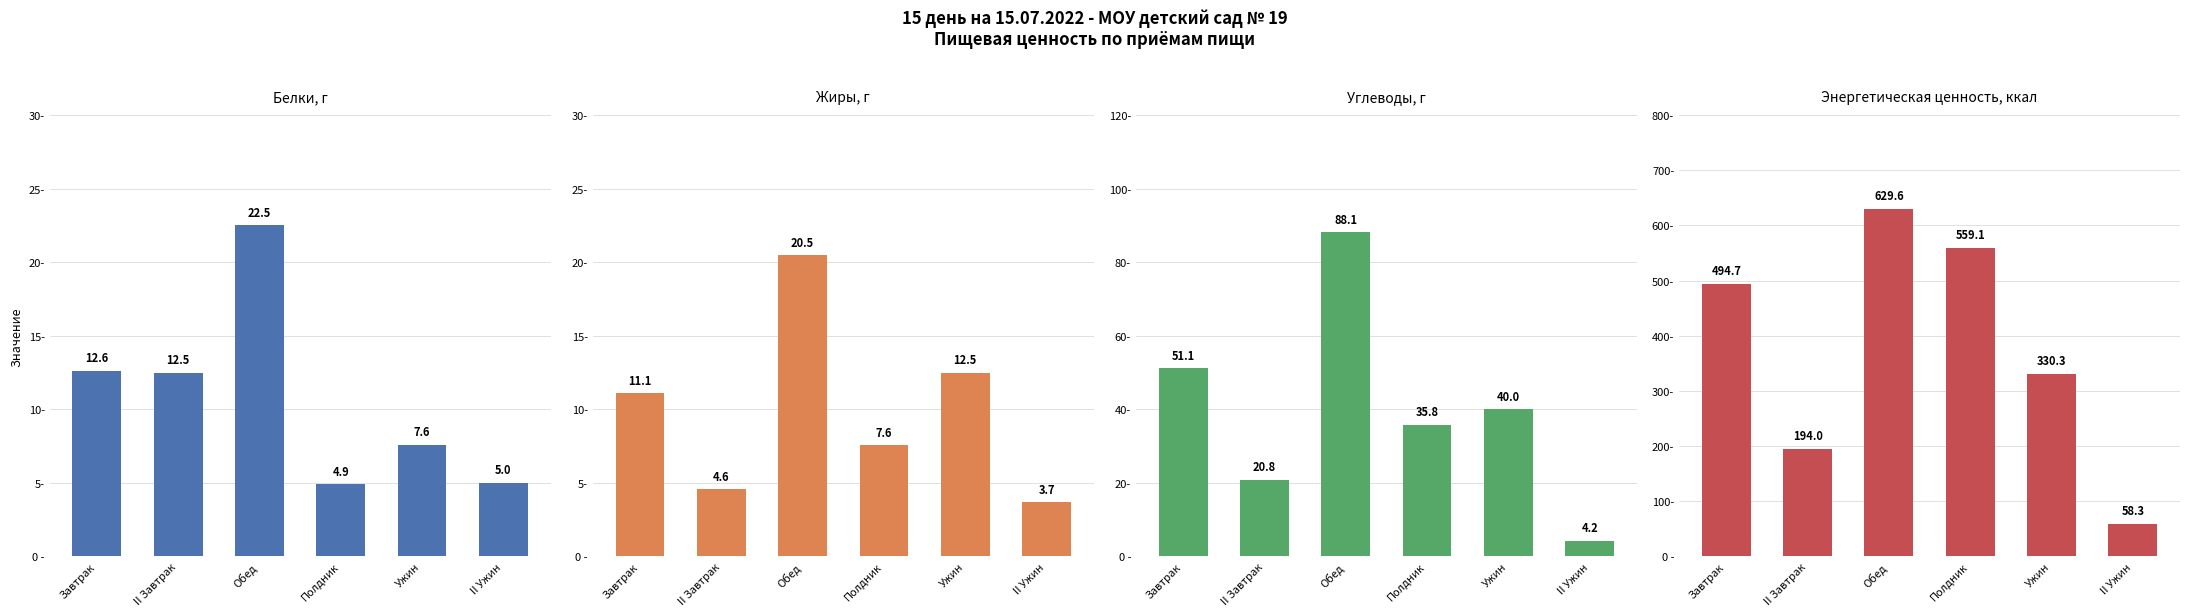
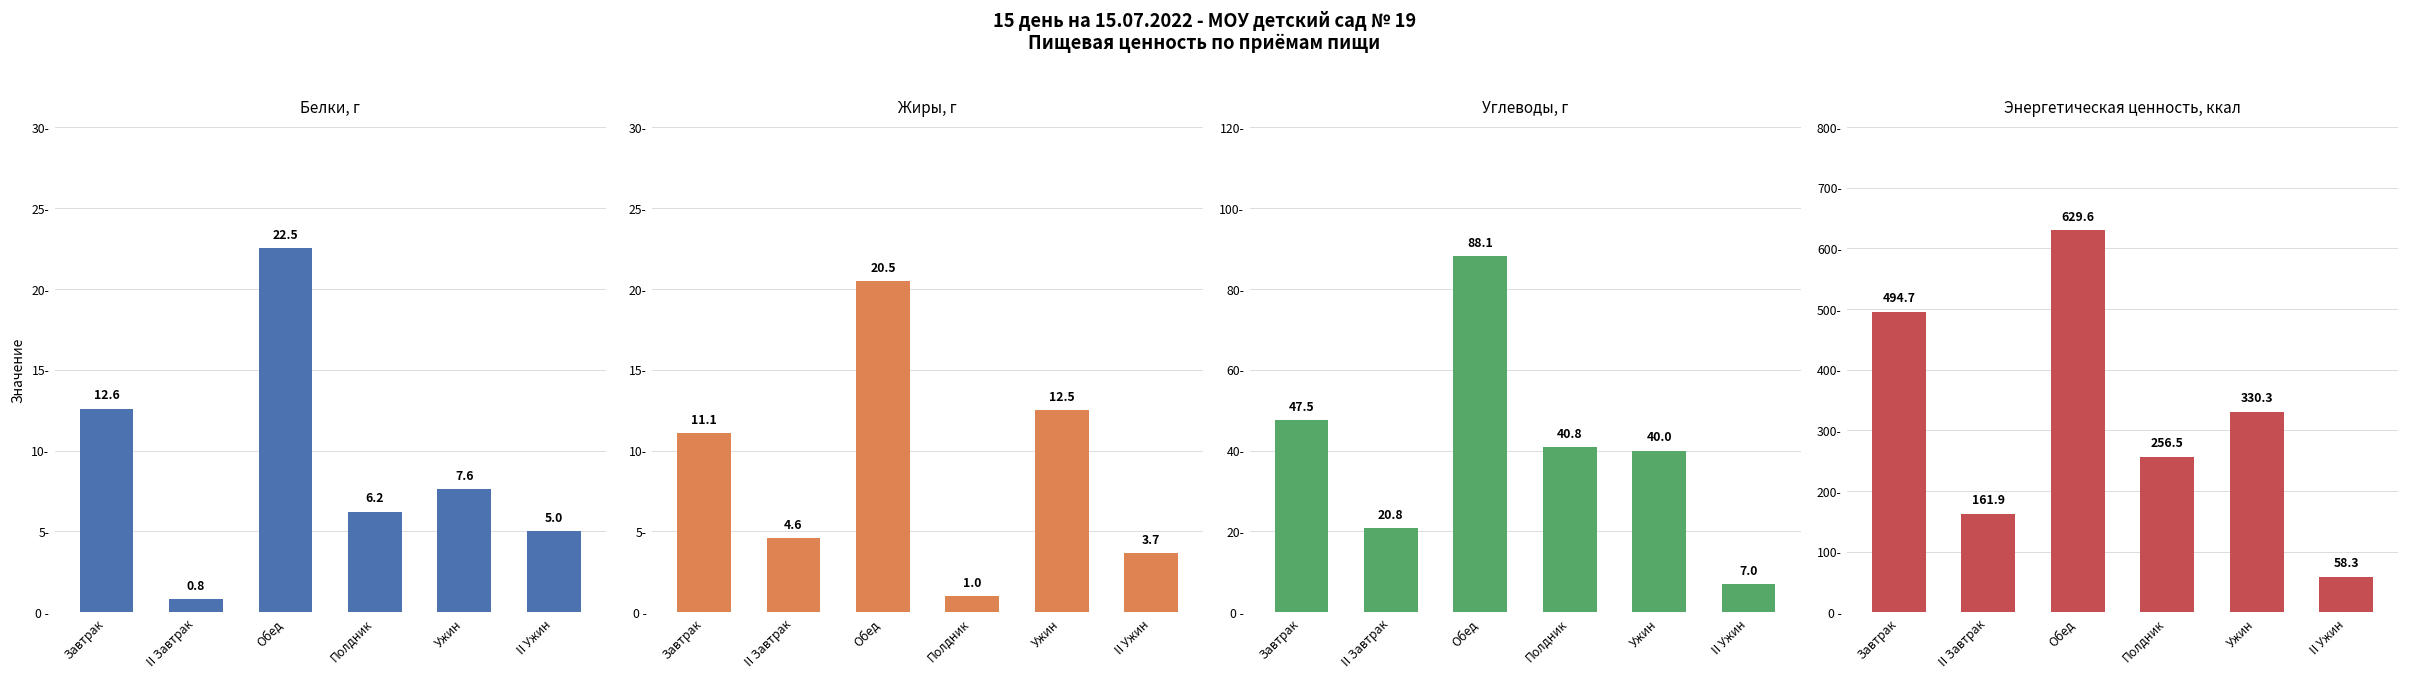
Белки, г, II Завтрак: 12.5 -> 0.8
Белки, г, Полдник: 4.9 -> 6.2
Жиры, г, Полдник: 7.6 -> 1.0
Углеводы, г, Завтрак: 51.1 -> 47.5
Углеводы, г, Полдник: 35.8 -> 40.8
Углеводы, г, II Ужин: 4.2 -> 7.0
Энергетическая ценность, ккал, II Завтрак: 194.0 -> 161.9
Энергетическая ценность, ккал, Полдник: 559.1 -> 256.5
